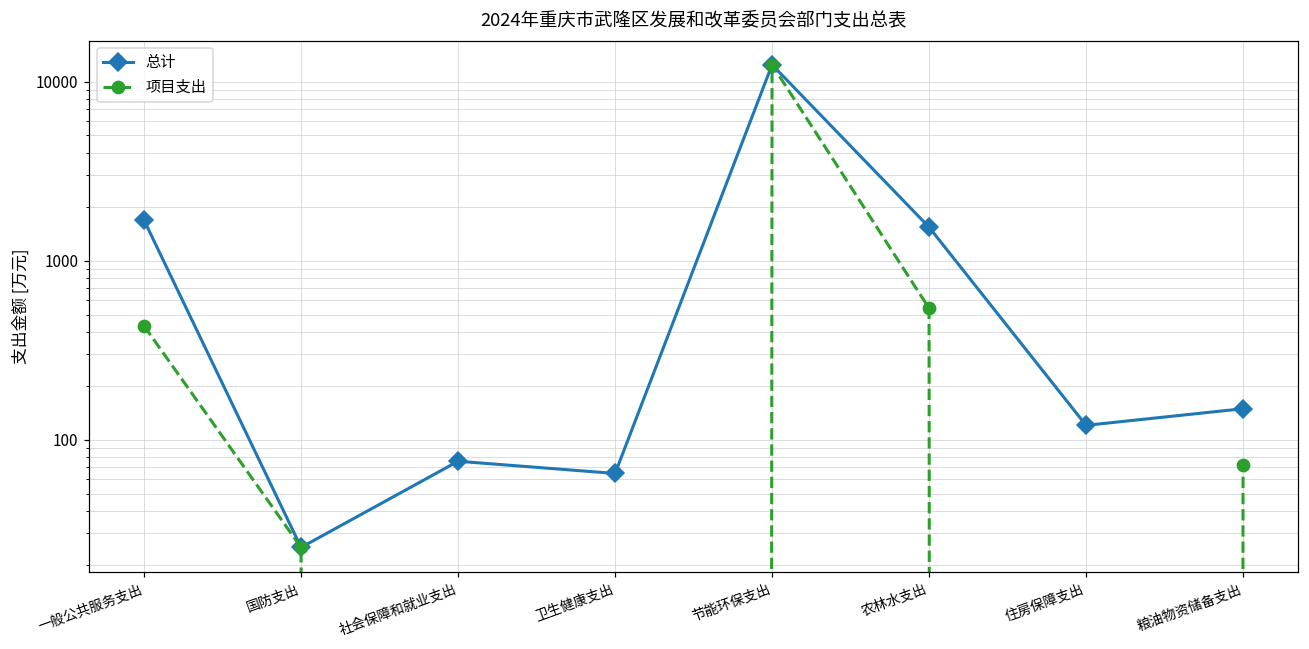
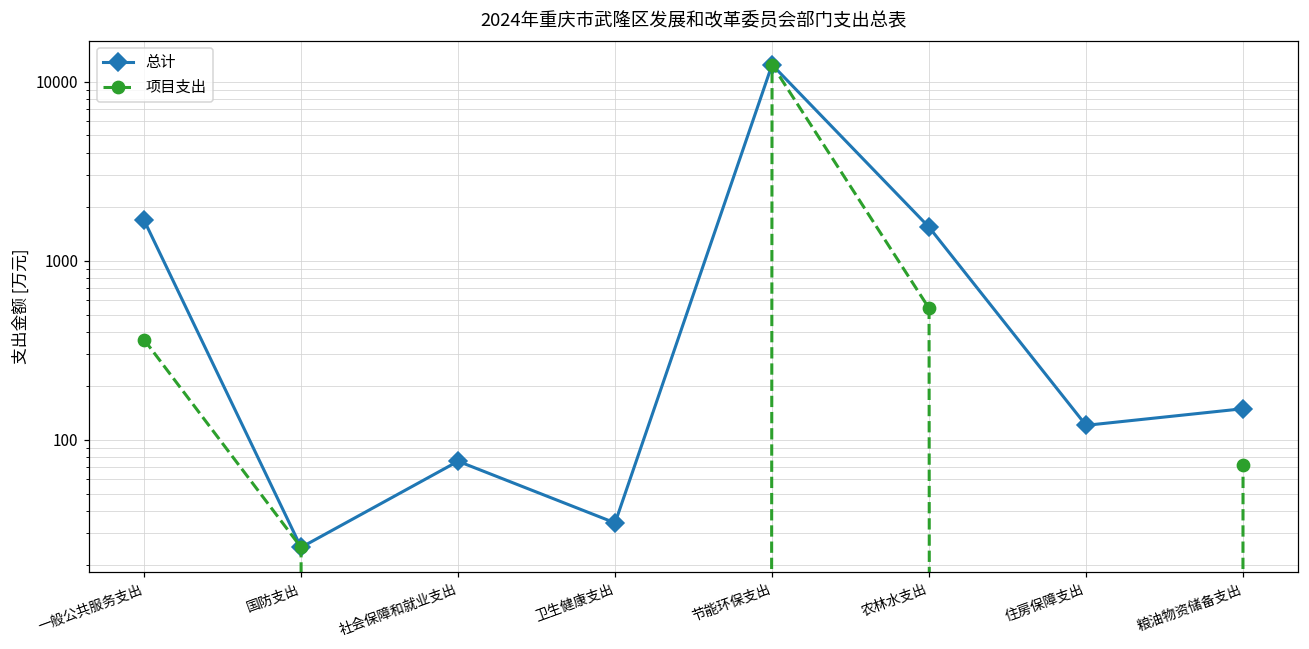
项目支出, 一般公共服务支出: 430 -> 360
总计, 卫生健康支出: 65 -> 34
